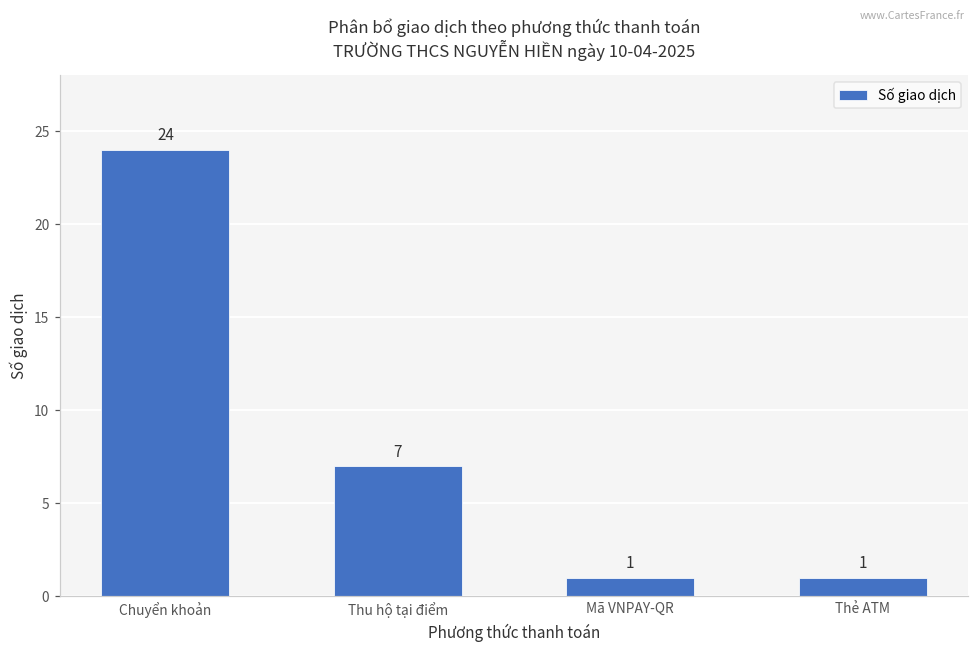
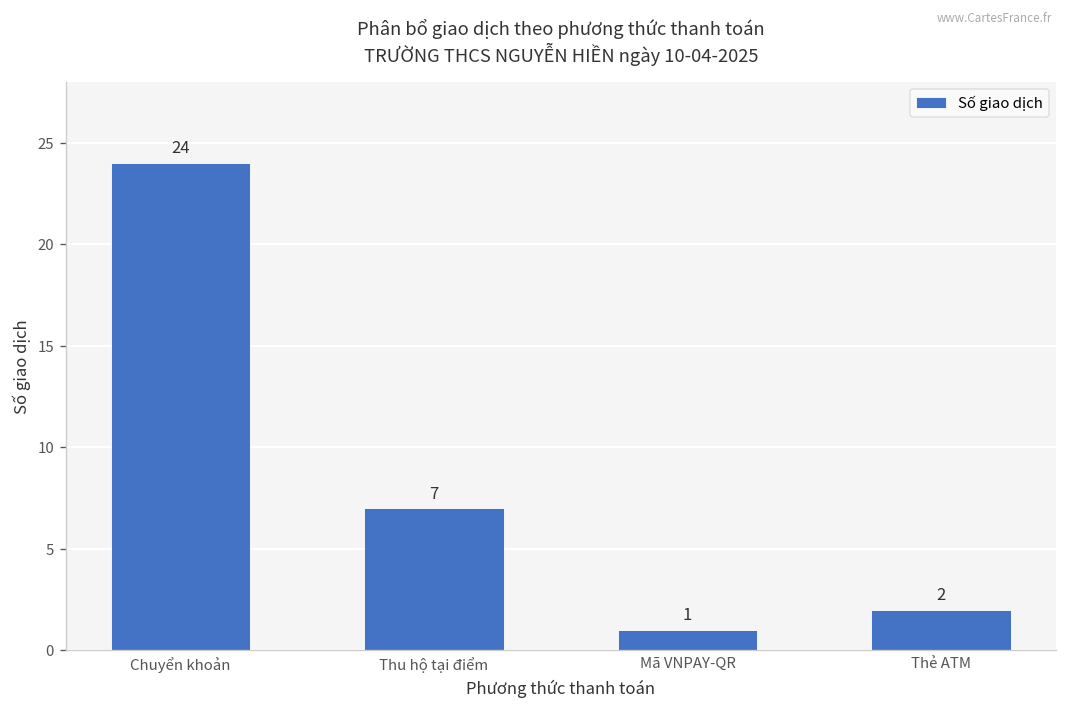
Thẻ ATM: 1 -> 2
